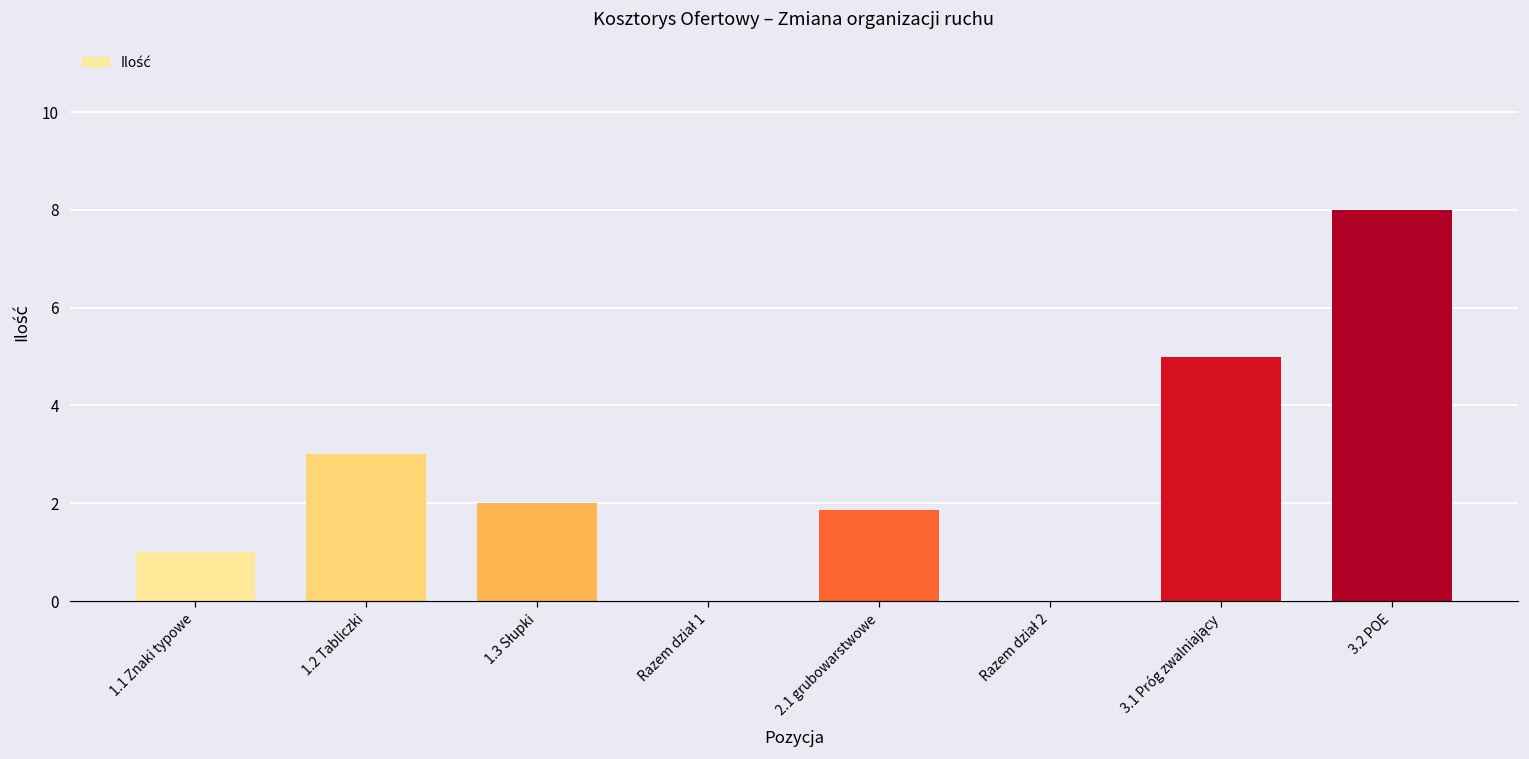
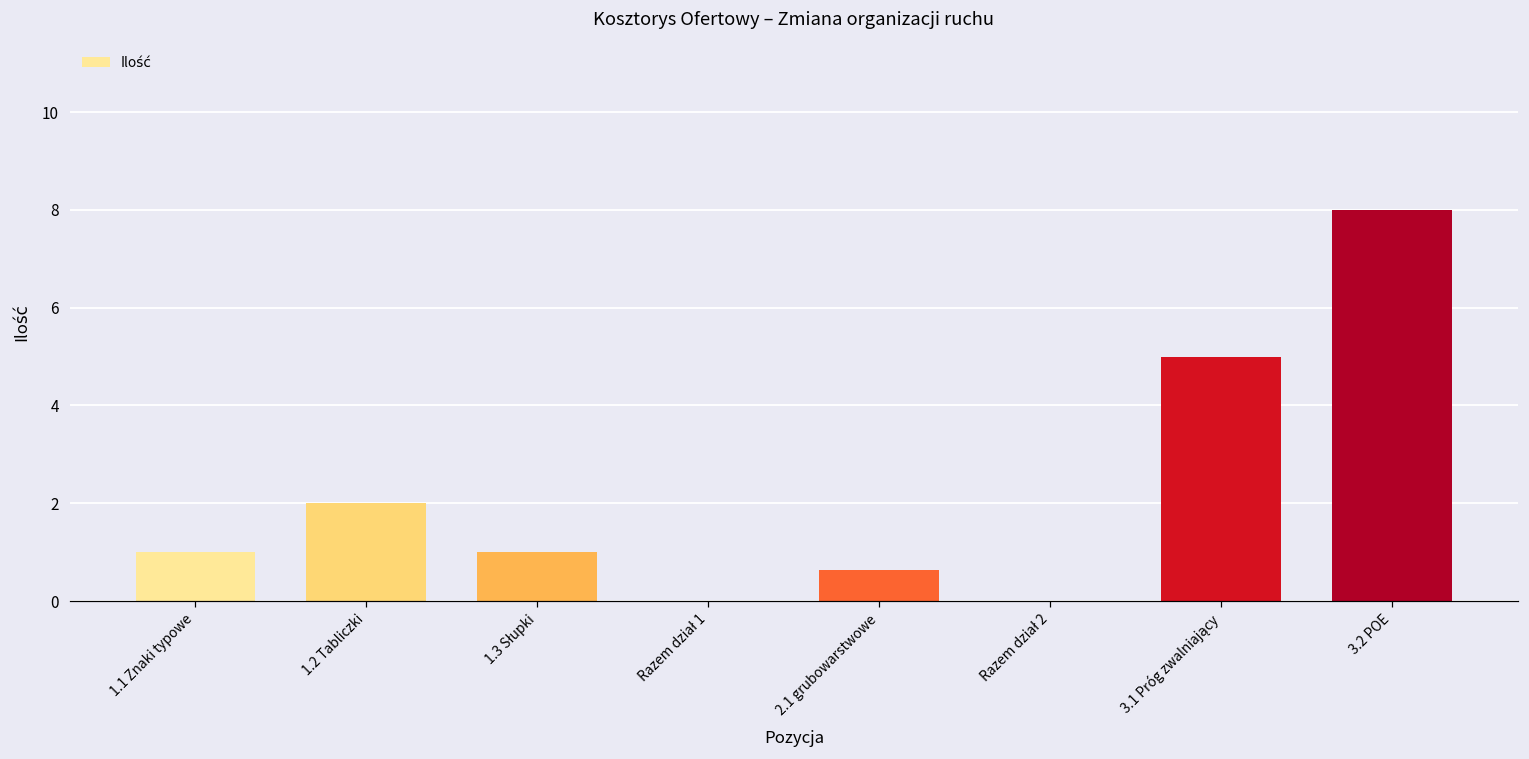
1.2 Tabliczki: 3 -> 2
1.3 Słupki: 2 -> 1
2.1 grubowarstwowe: 1.9 -> 0.6
